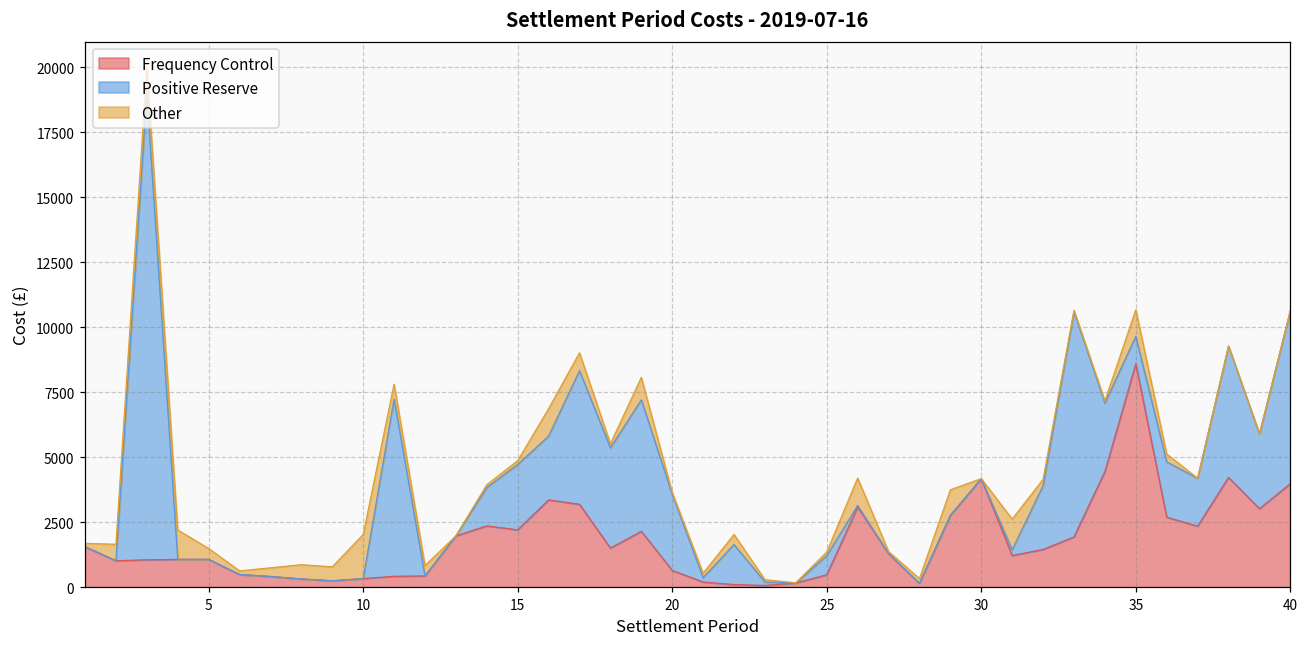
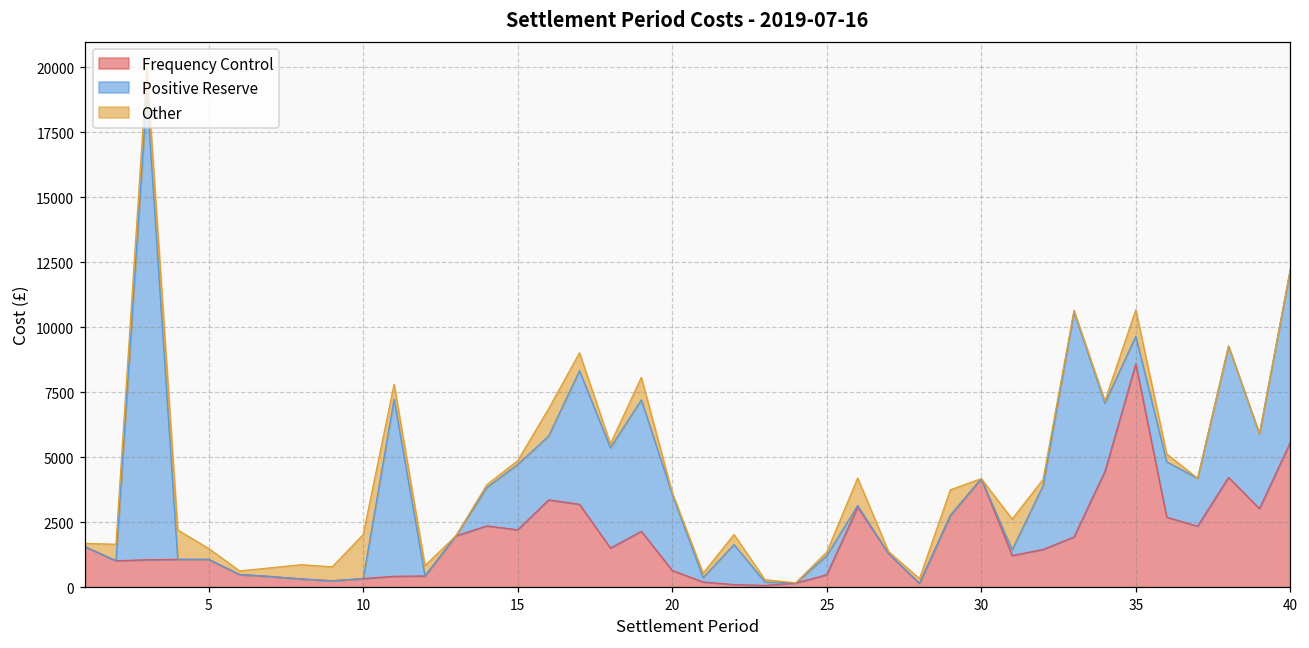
Frequency Control, 40: 4000 -> 5600
